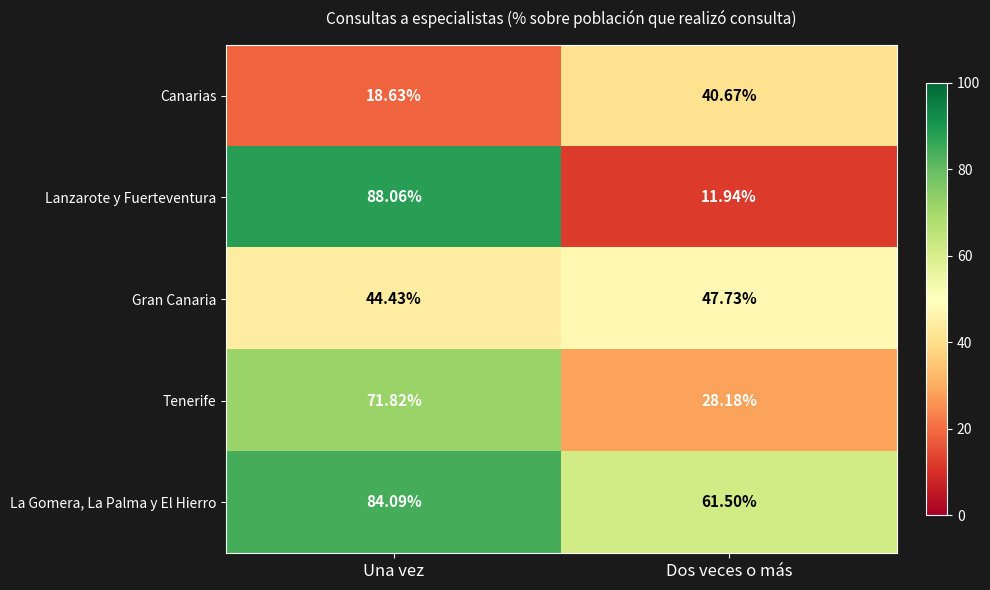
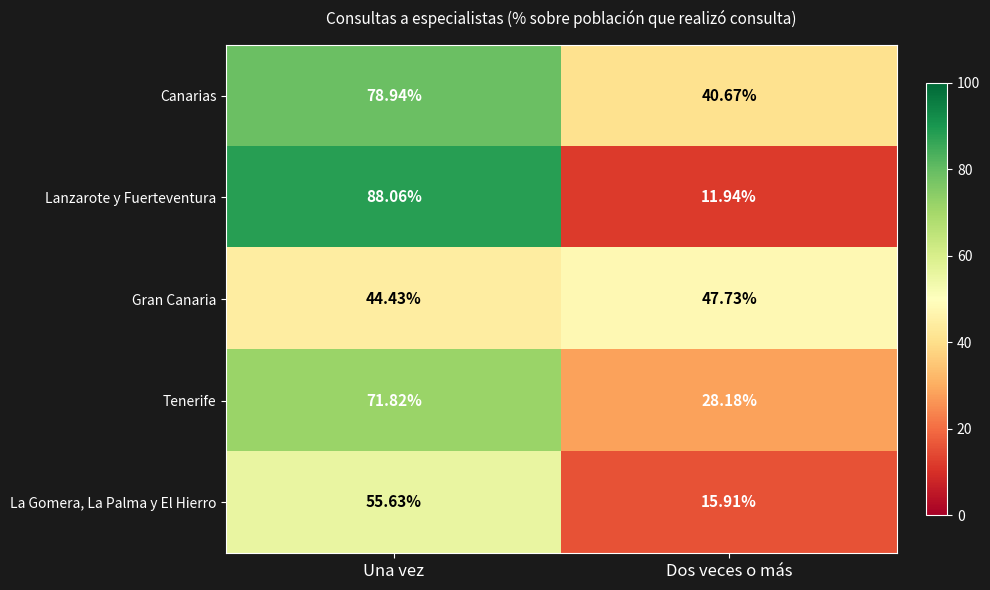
Canarias, Una vez: 18.63% -> 78.94%
La Gomera, La Palma y El Hierro, Una vez: 84.09% -> 55.63%
La Gomera, La Palma y El Hierro, Dos veces o más: 61.50% -> 15.91%
